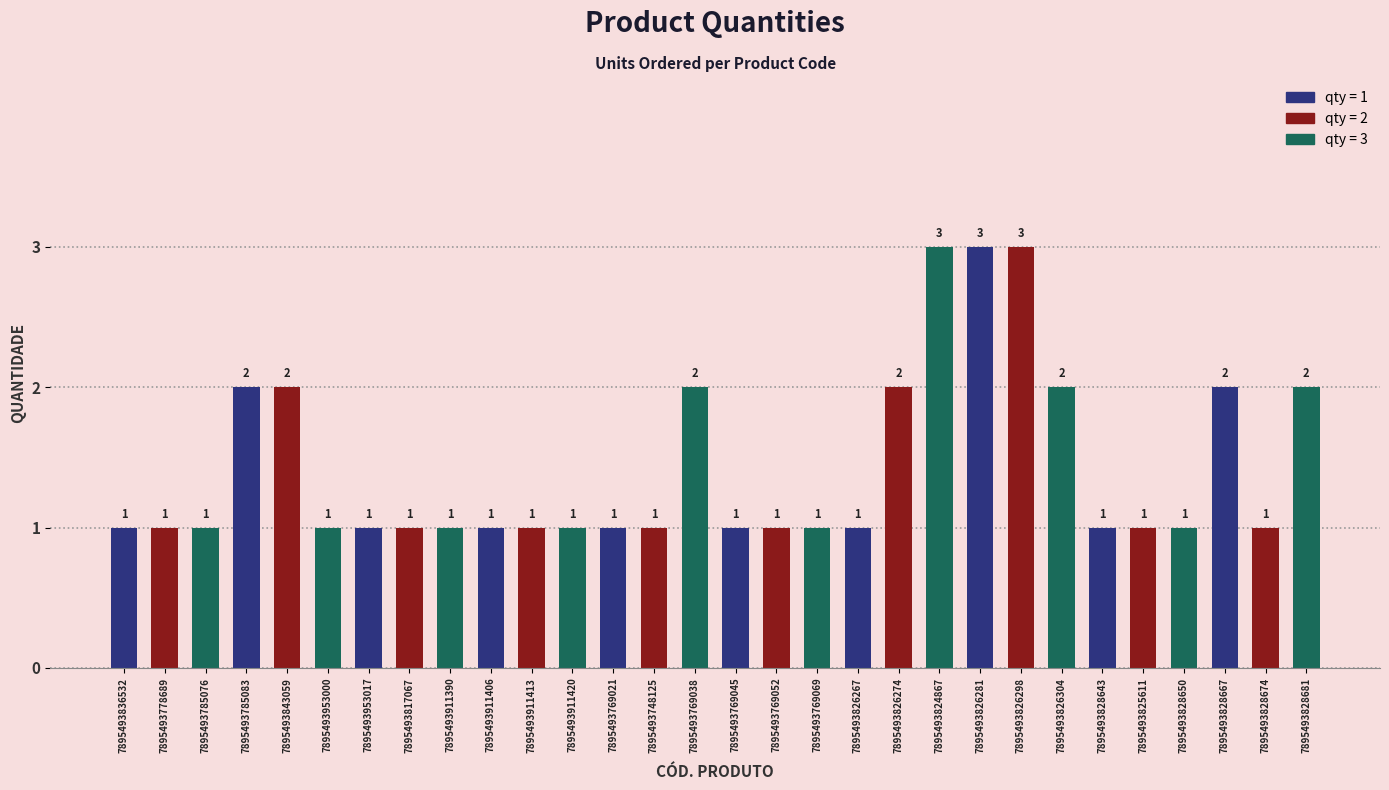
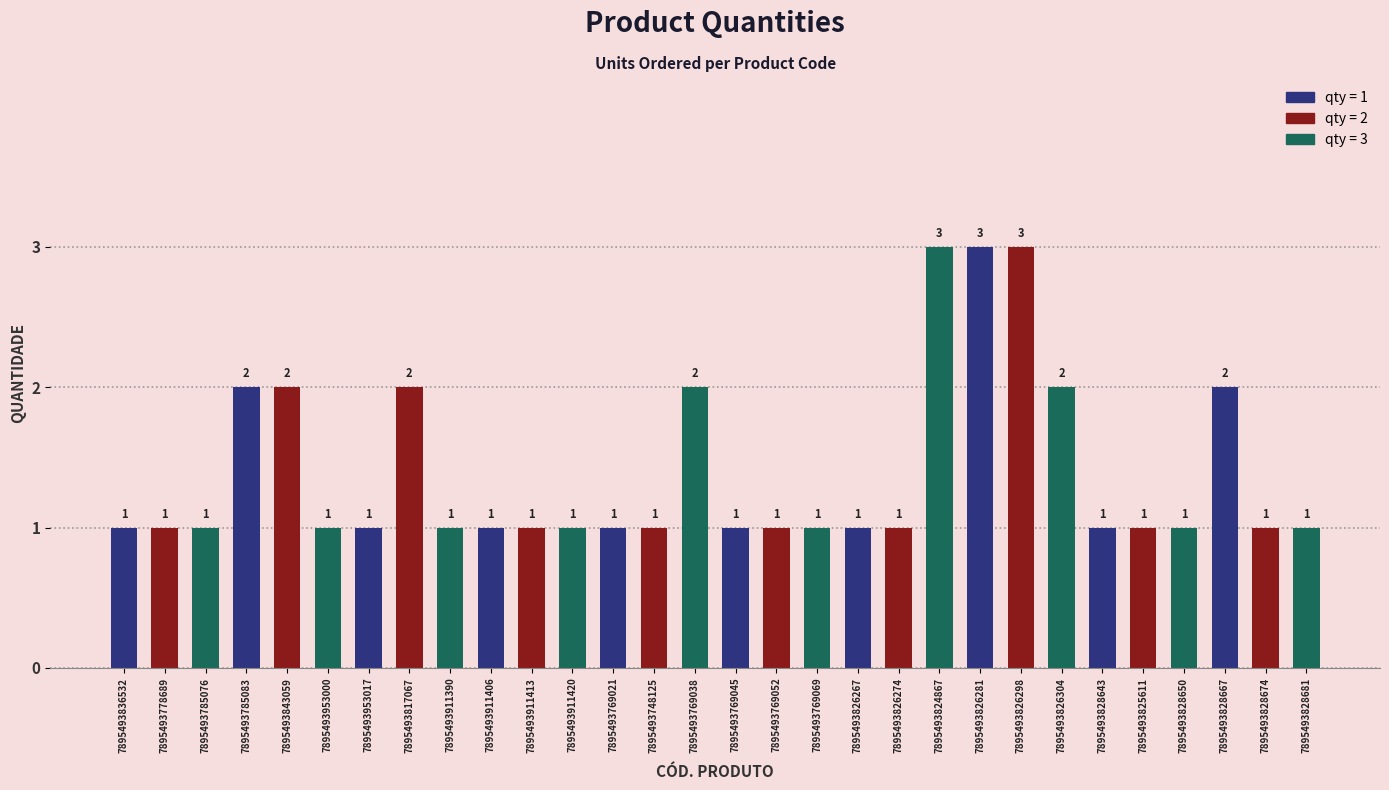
7895493817067: 1 -> 2
7895493826274: 2 -> 1
7895493828681: 2 -> 1
